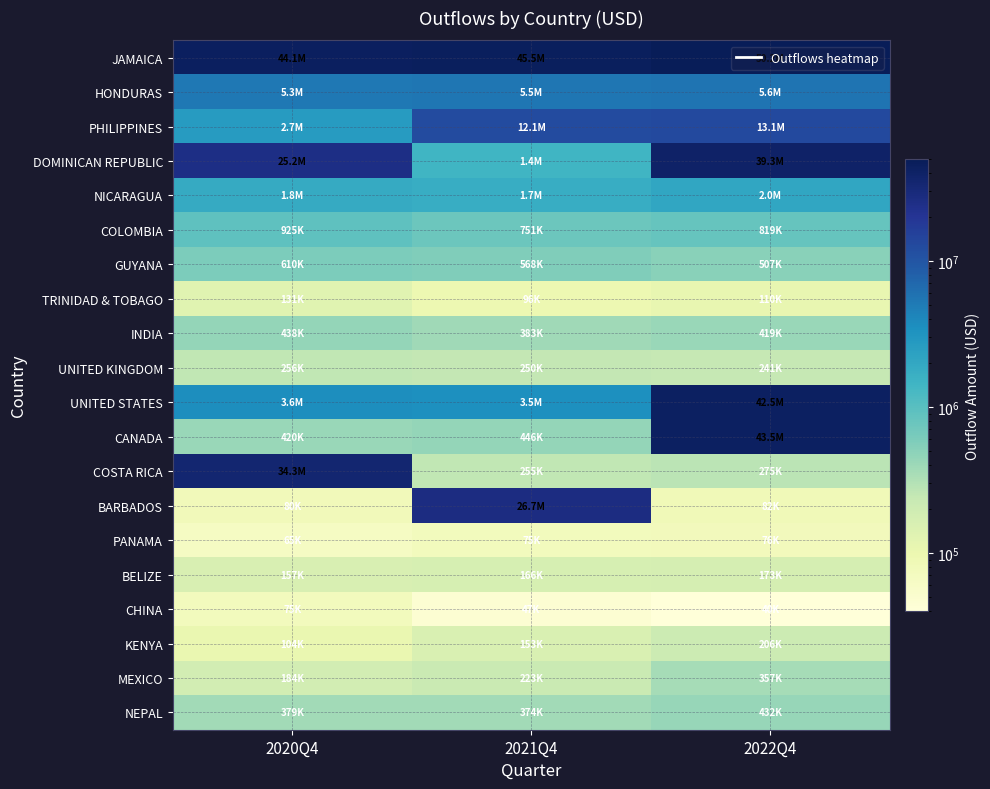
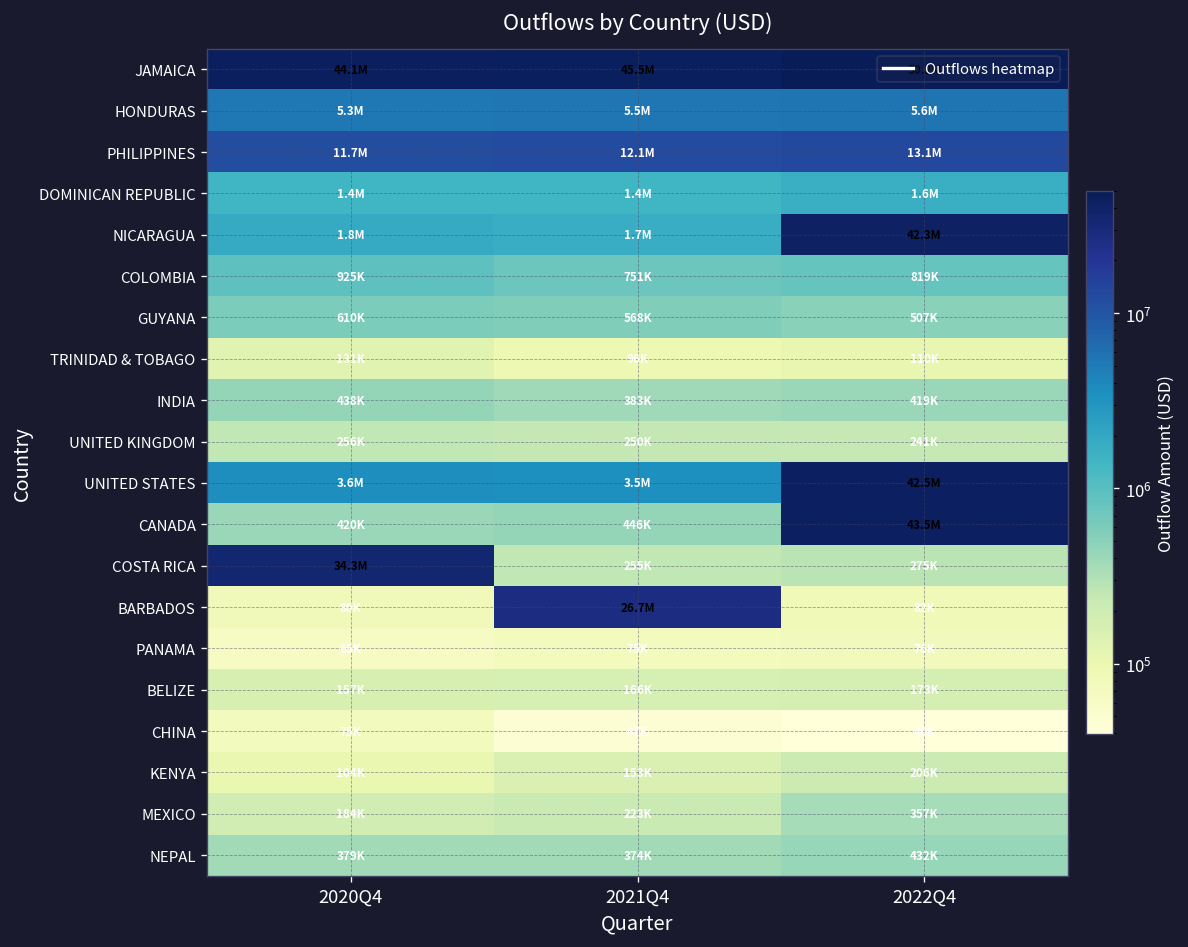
PHILIPPINES, 2020Q4: 2.7M -> 11.7M
DOMINICAN REPUBLIC, 2020Q4: 25.2M -> 1.4M
DOMINICAN REPUBLIC, 2022Q4: 39.3M -> 1.6M
NICARAGUA, 2022Q4: 2.0M -> 42.3M
